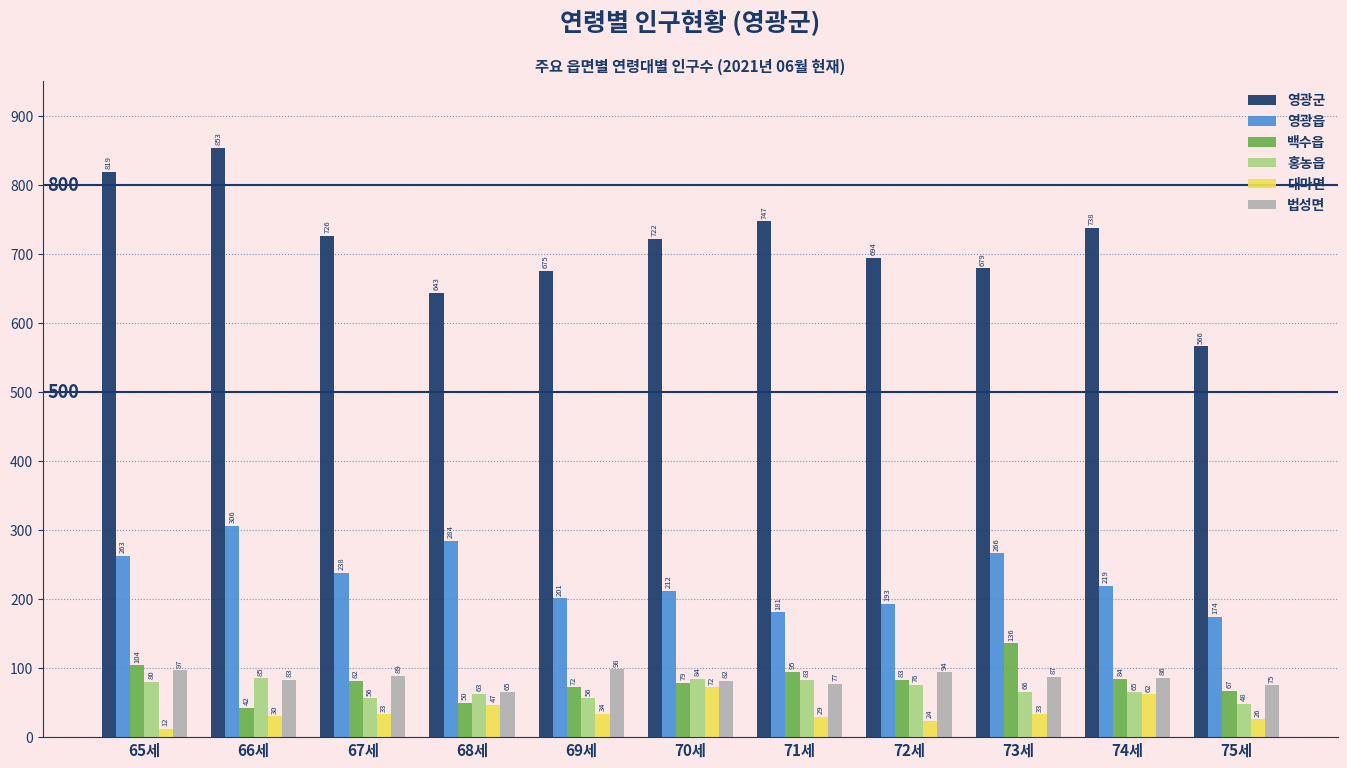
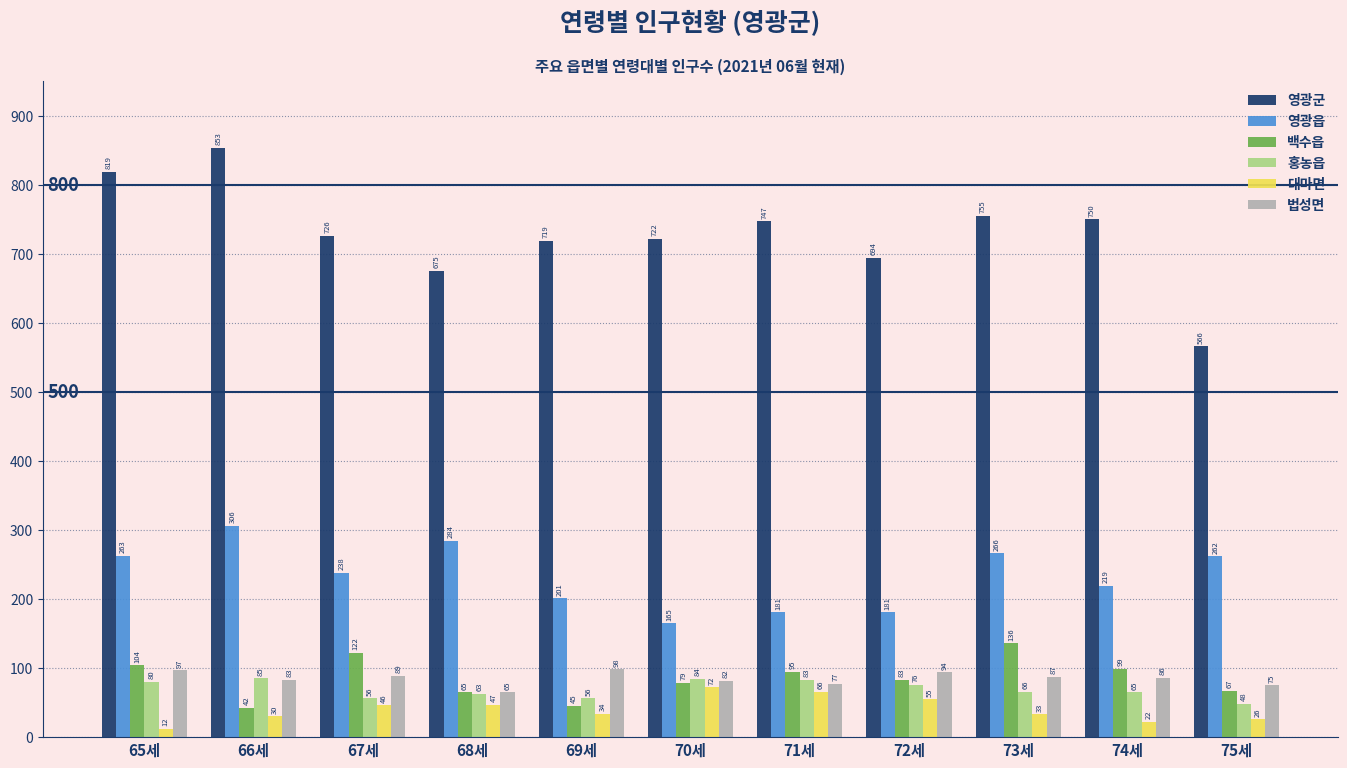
백수읍, 67세: 82 -> 122
대마면, 67세: 33 -> 46
영광군, 68세: 643 -> 675
백수읍, 68세: 50 -> 65
영광군, 69세: 675 -> 719
백수읍, 69세: 72 -> 45
영광읍, 70세: 212 -> 165
대마면, 71세: 29 -> 66
영광읍, 72세: 193 -> 181
대마면, 72세: 24 -> 55
영광군, 73세: 679 -> 755
영광군, 74세: 738 -> 750
백수읍, 74세: 84 -> 99
대마면, 74세: 62 -> 22
영광읍, 75세: 174 -> 262
